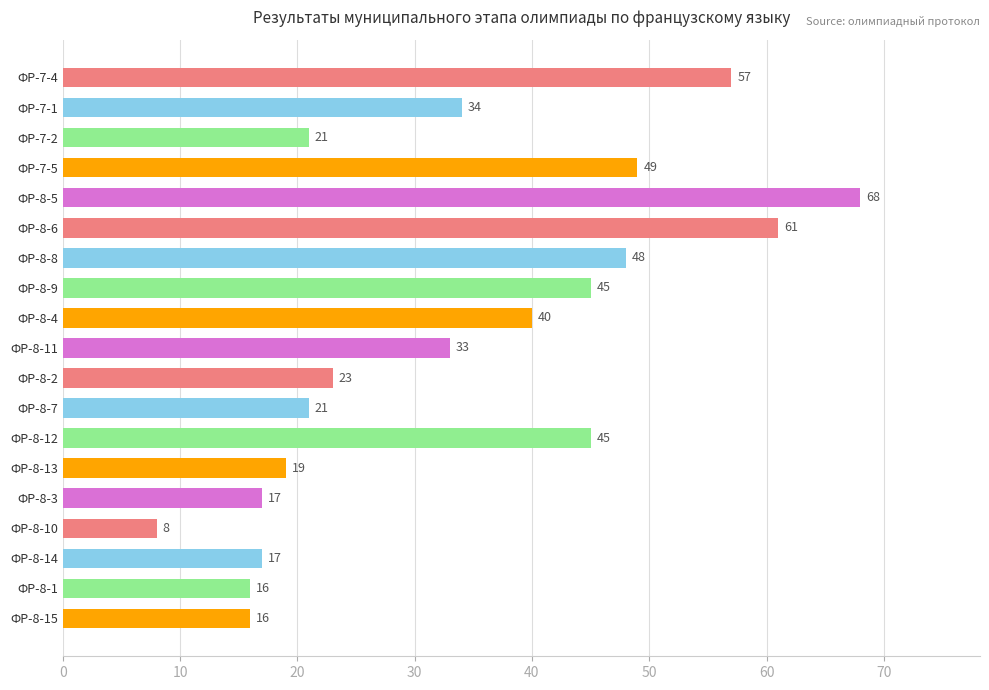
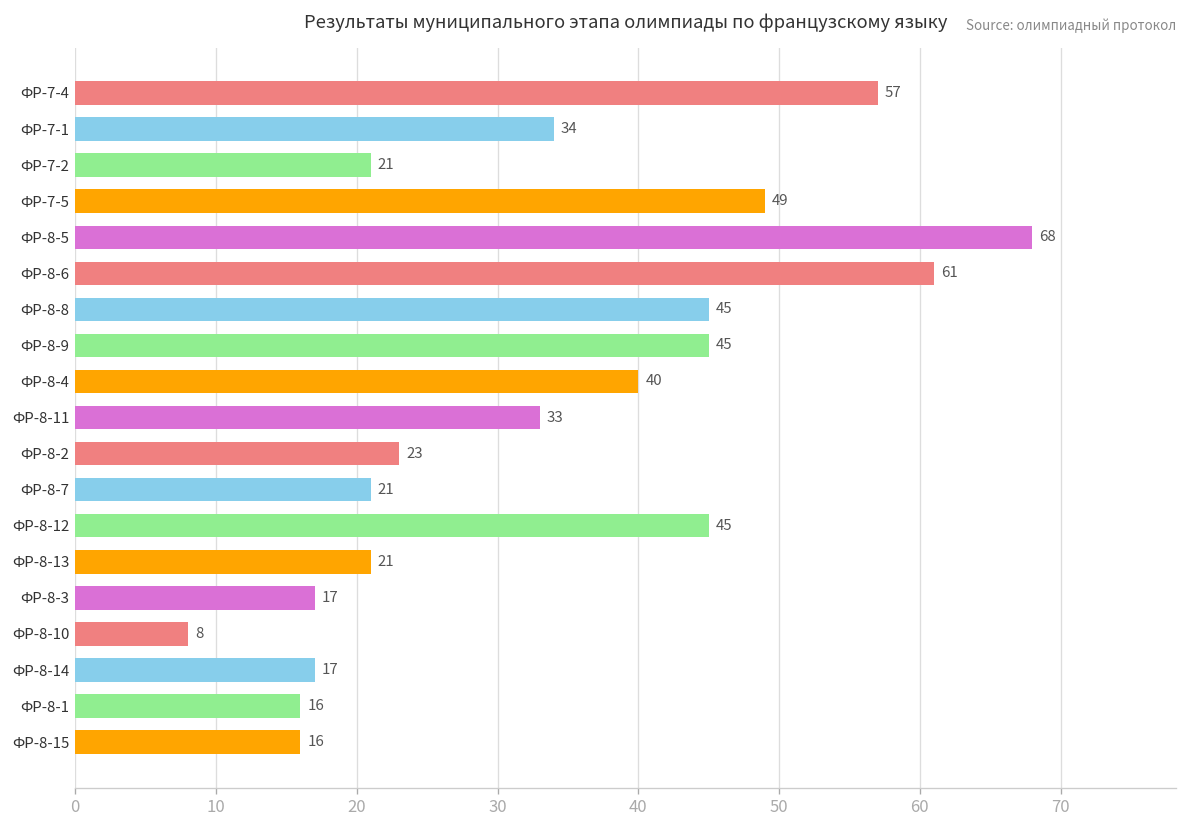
ФР-8-8: 48 -> 45
ФР-8-13: 19 -> 21
